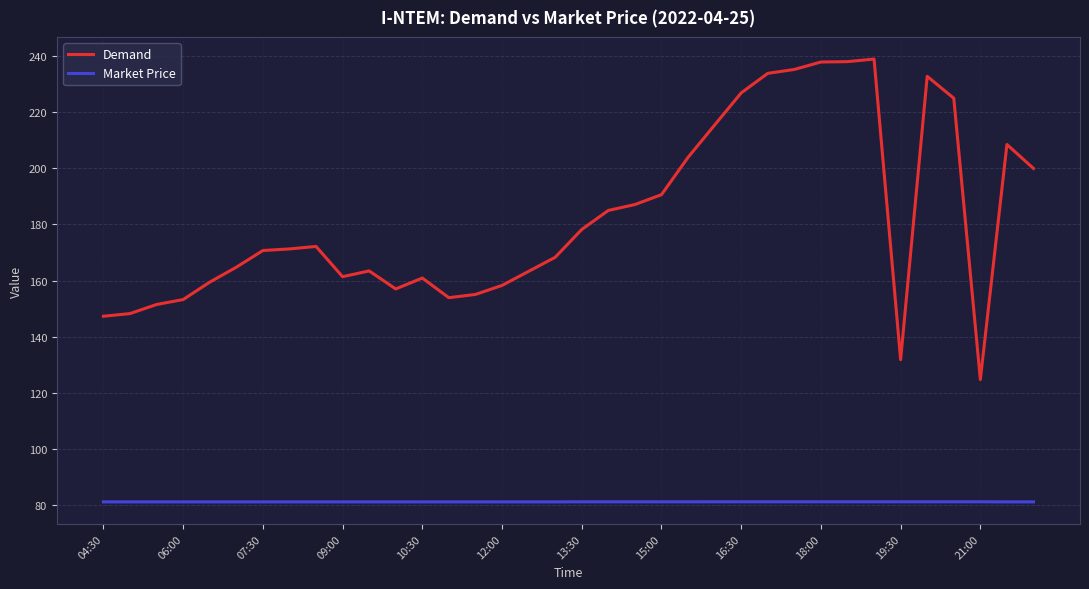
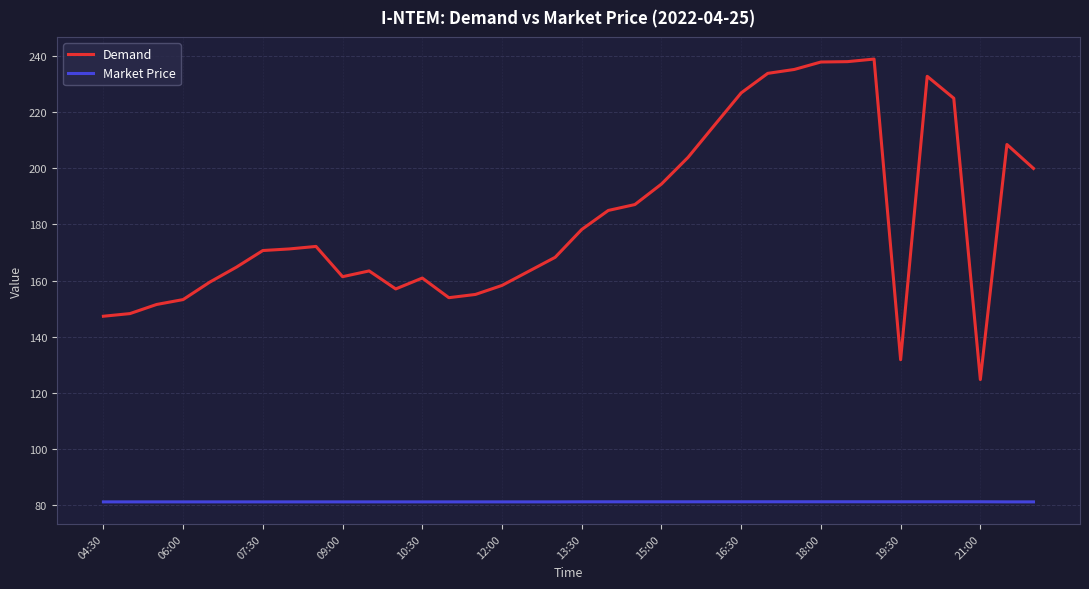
Demand, 15:00: 191 -> 194
